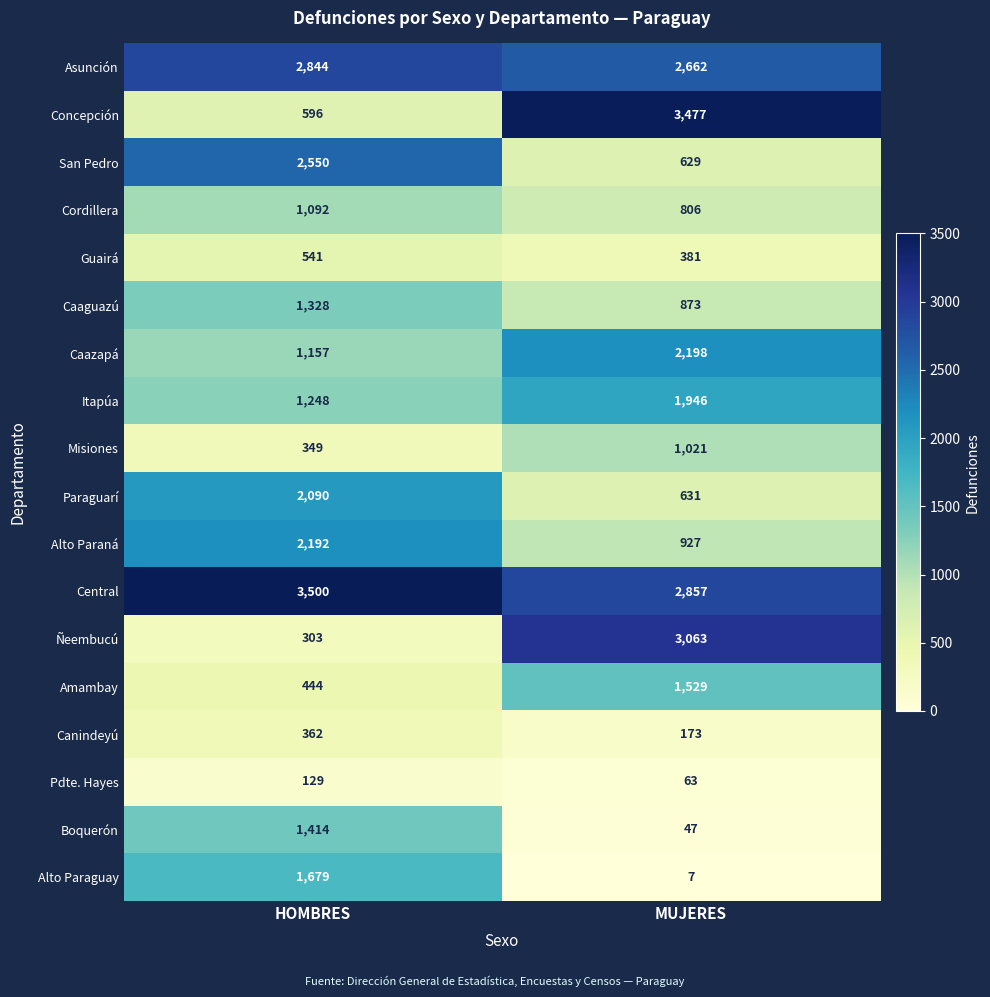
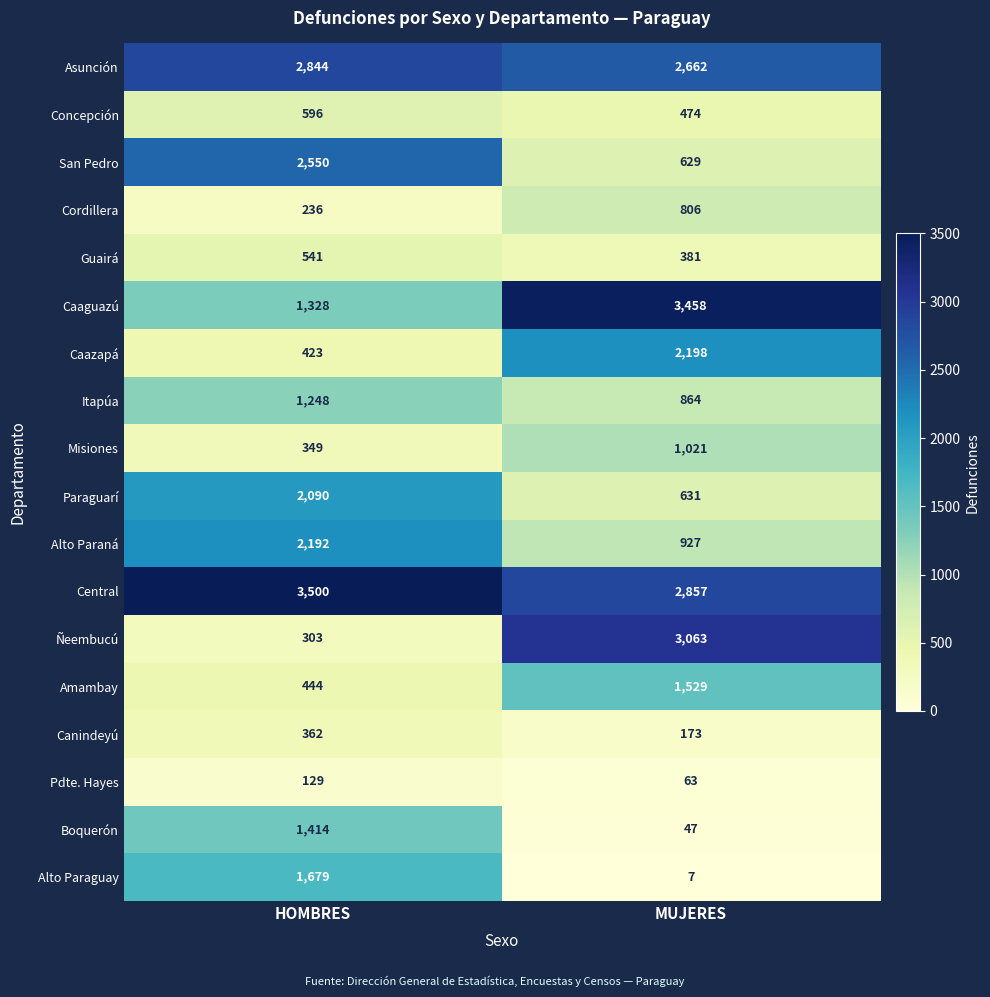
Concepción, MUJERES: 3,477 -> 474
Cordillera, HOMBRES: 1,092 -> 236
Caaguazú, MUJERES: 873 -> 3,458
Caazapá, HOMBRES: 1,157 -> 423
Itapúa, MUJERES: 1,946 -> 864
